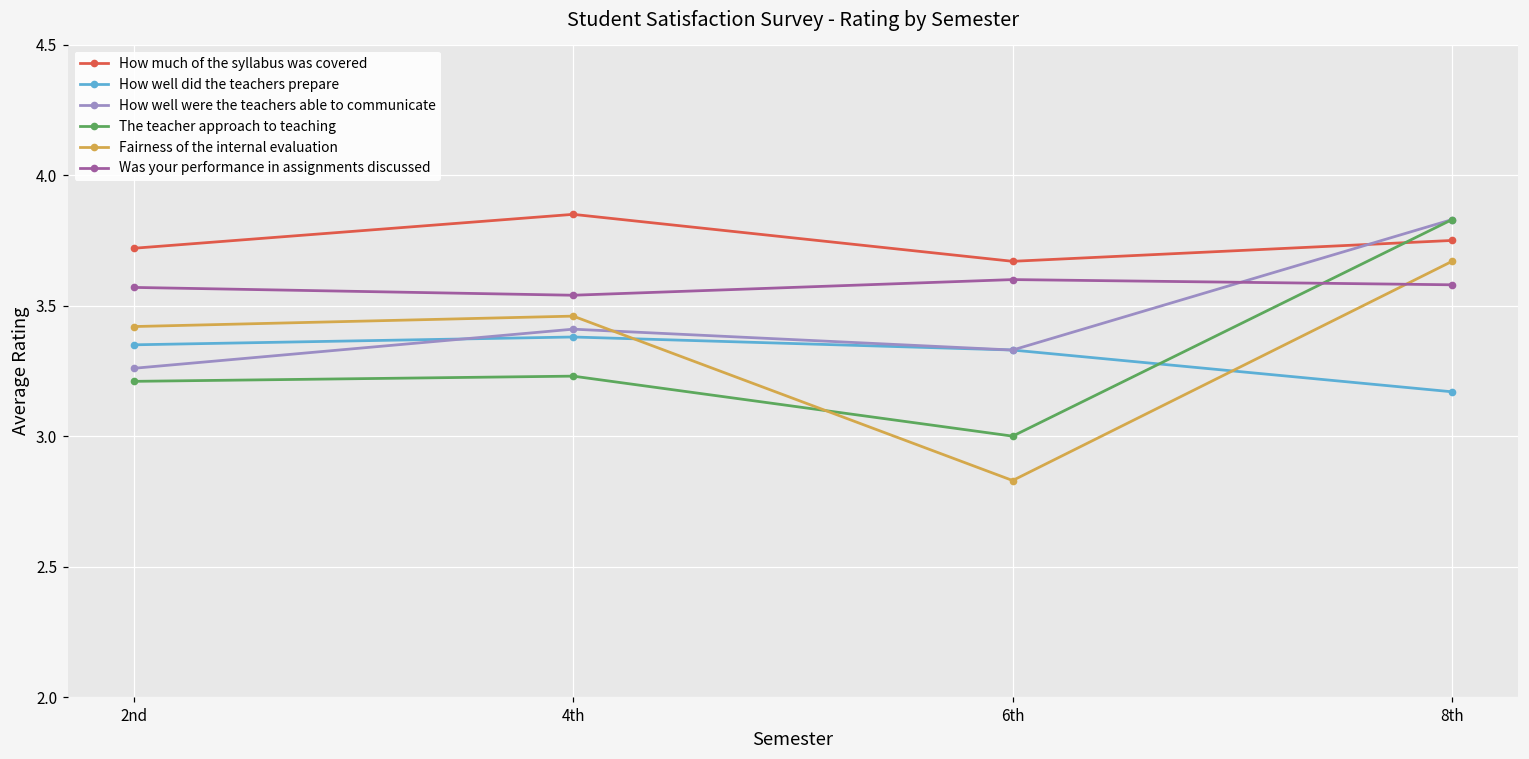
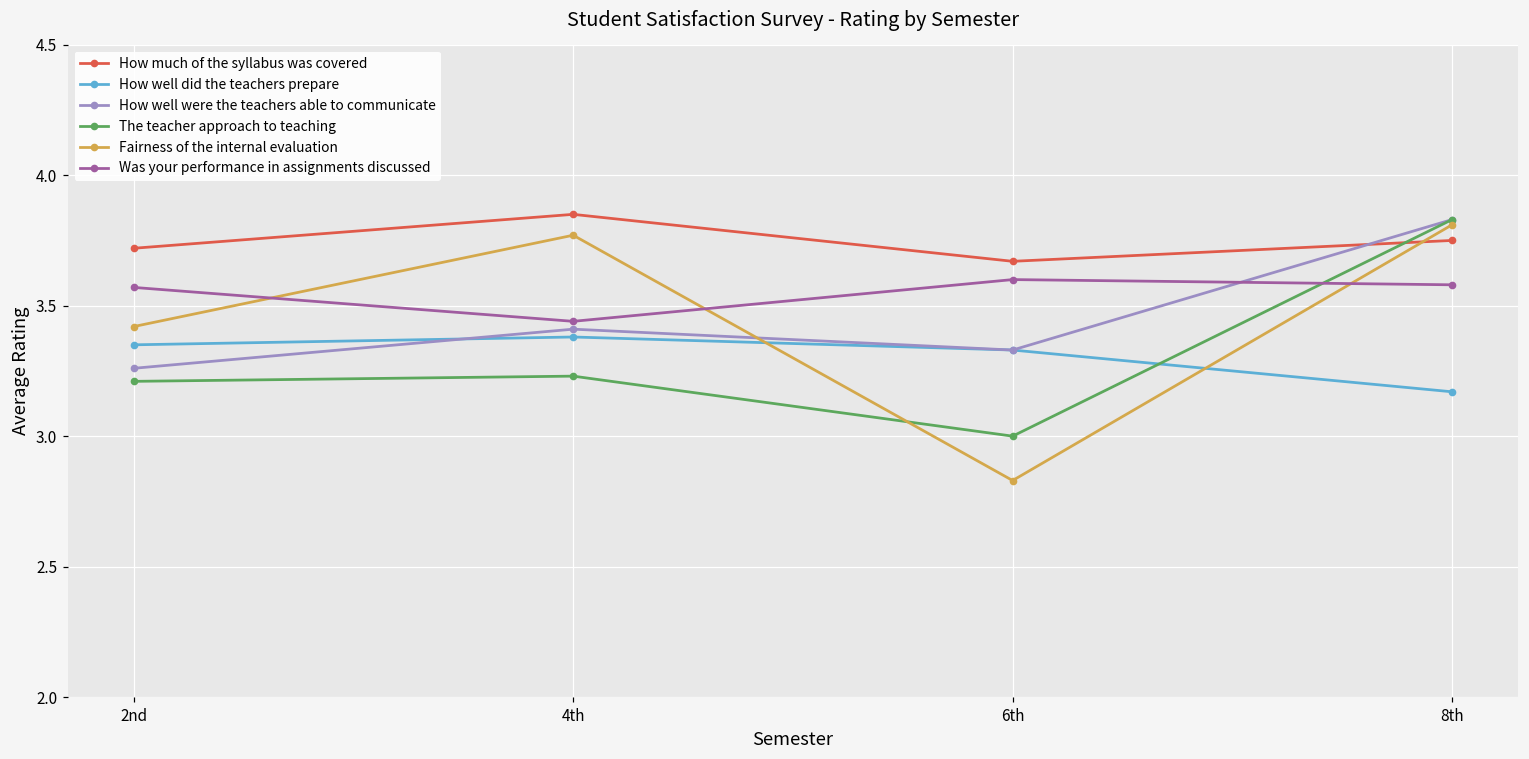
Fairness of the internal evaluation, 4th: 3.46 -> 3.77
Was your performance in assignments discussed, 4th: 3.54 -> 3.44
Fairness of the internal evaluation, 8th: 3.67 -> 3.81
